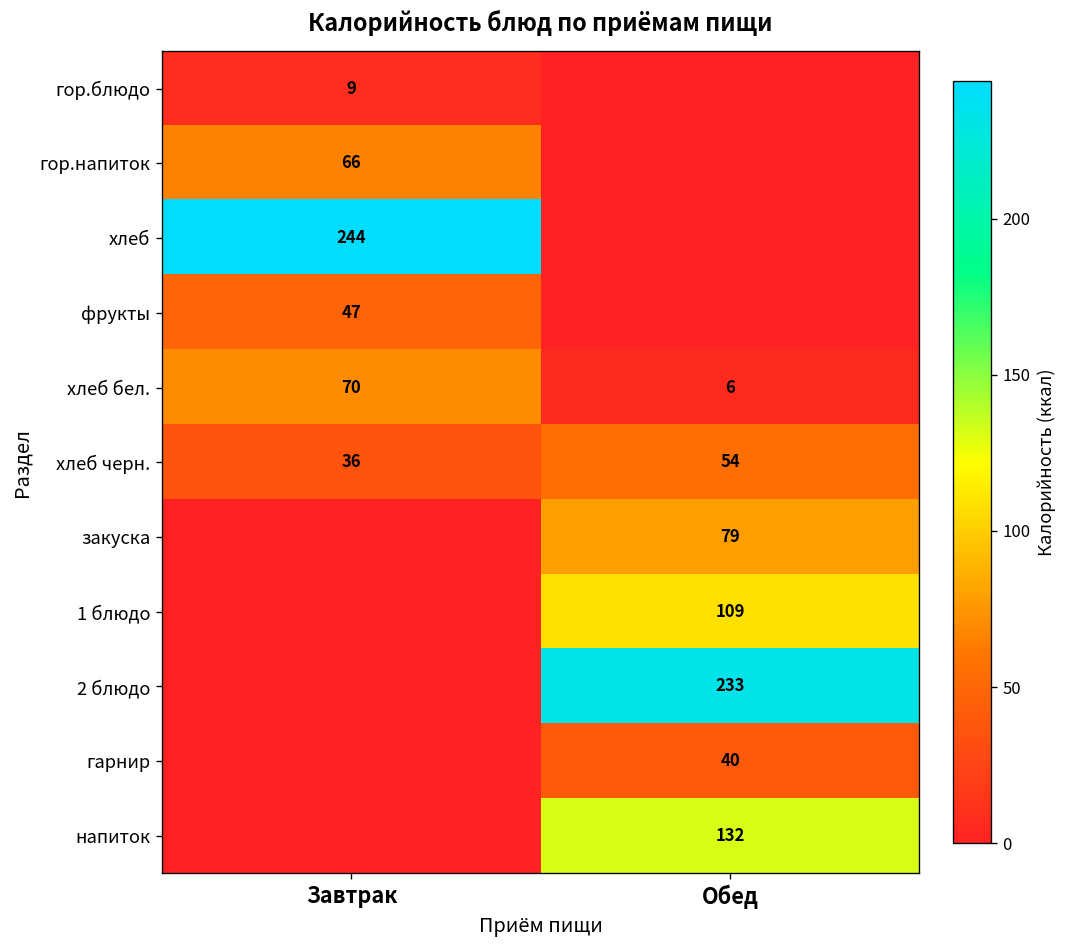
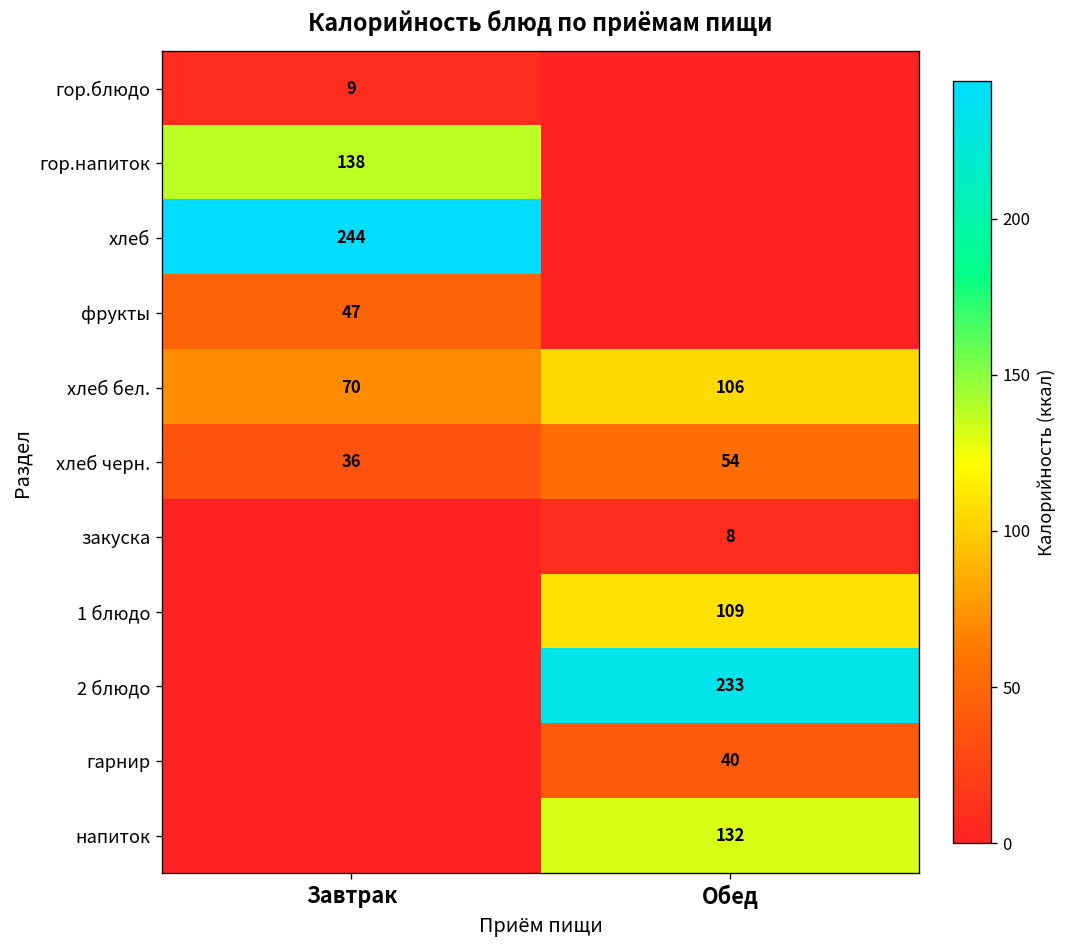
гор.напиток, Завтрак: 66 -> 138
хлеб бел., Обед: 6 -> 106
закуска, Обед: 79 -> 8
